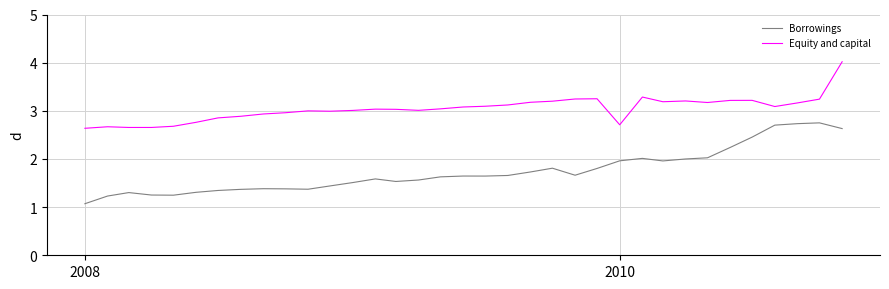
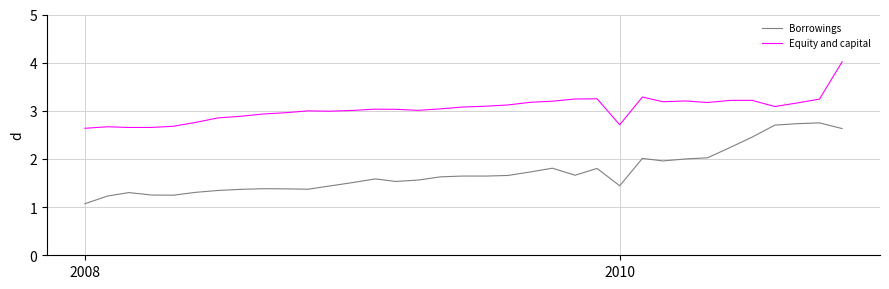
Borrowings, 2010: 2.0 -> 1.4
